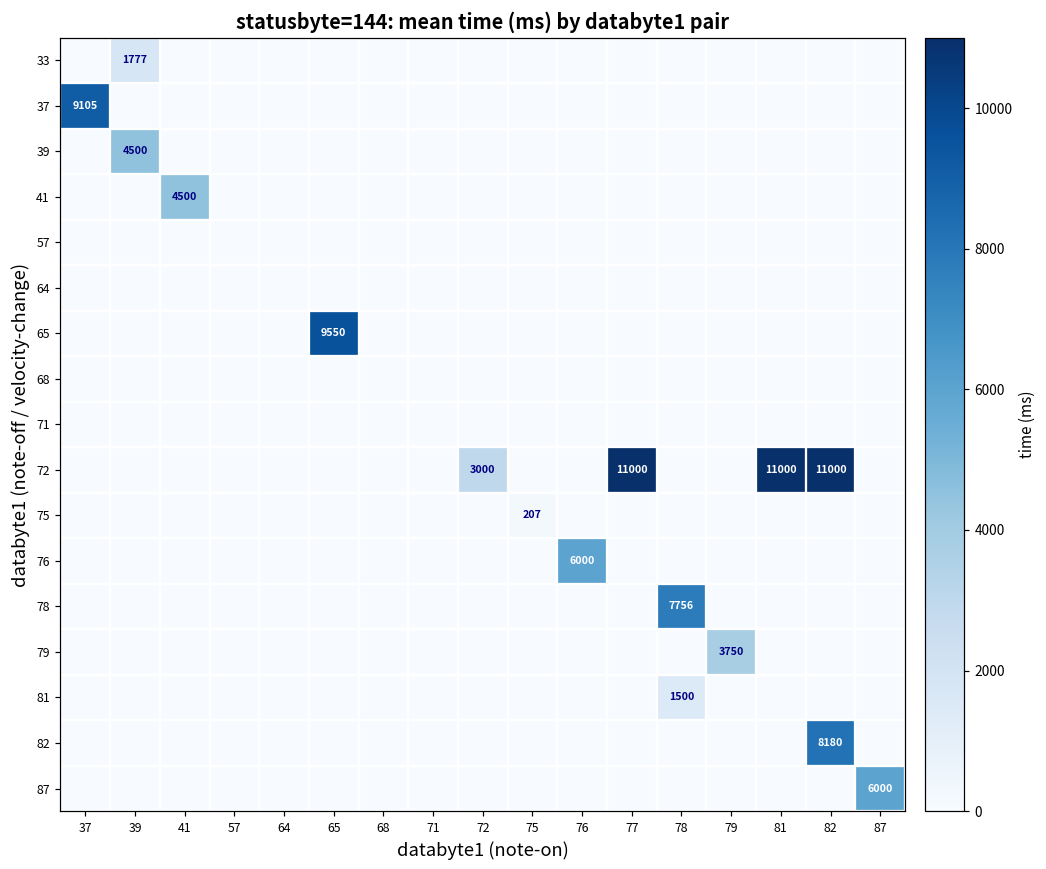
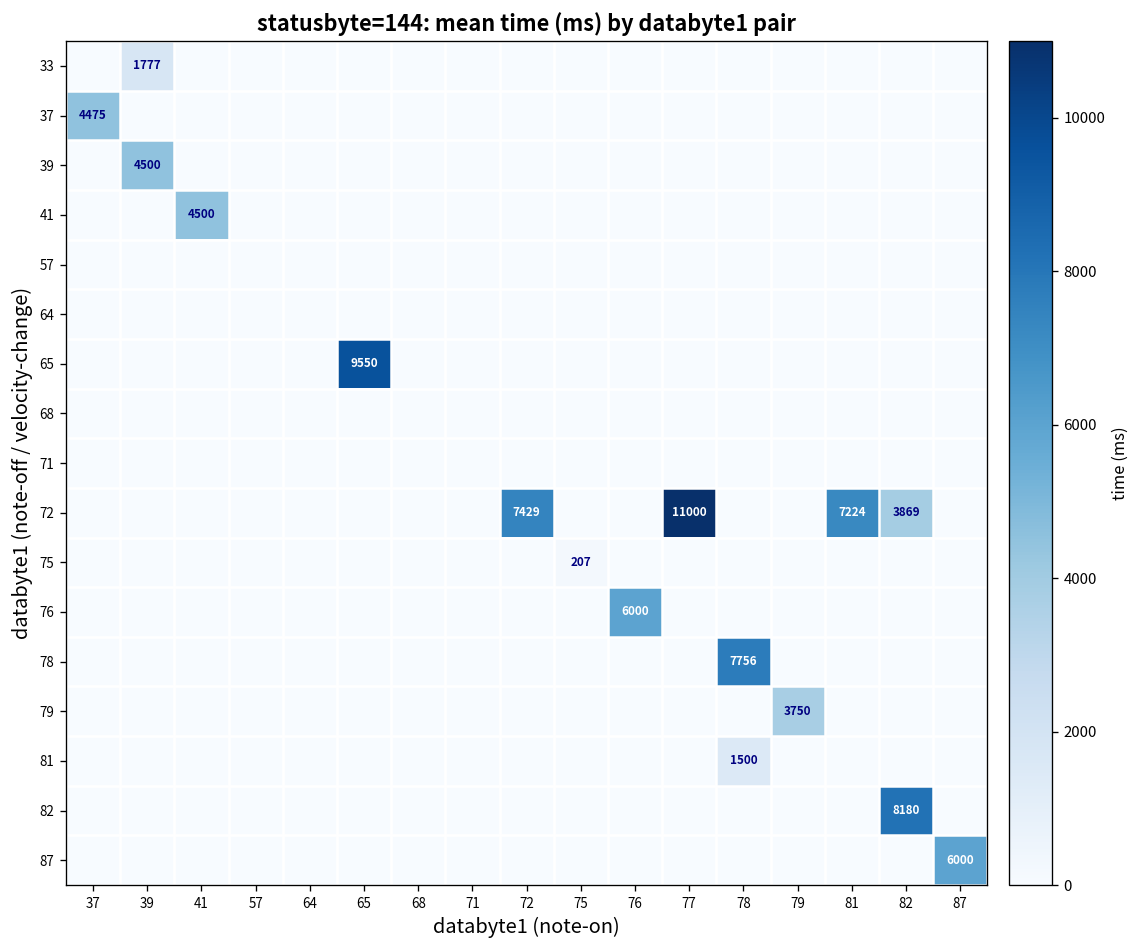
37, 37: 9105 -> 4475
72, 72: 3000 -> 7429
72, 81: 11000 -> 7224
72, 82: 11000 -> 3869
